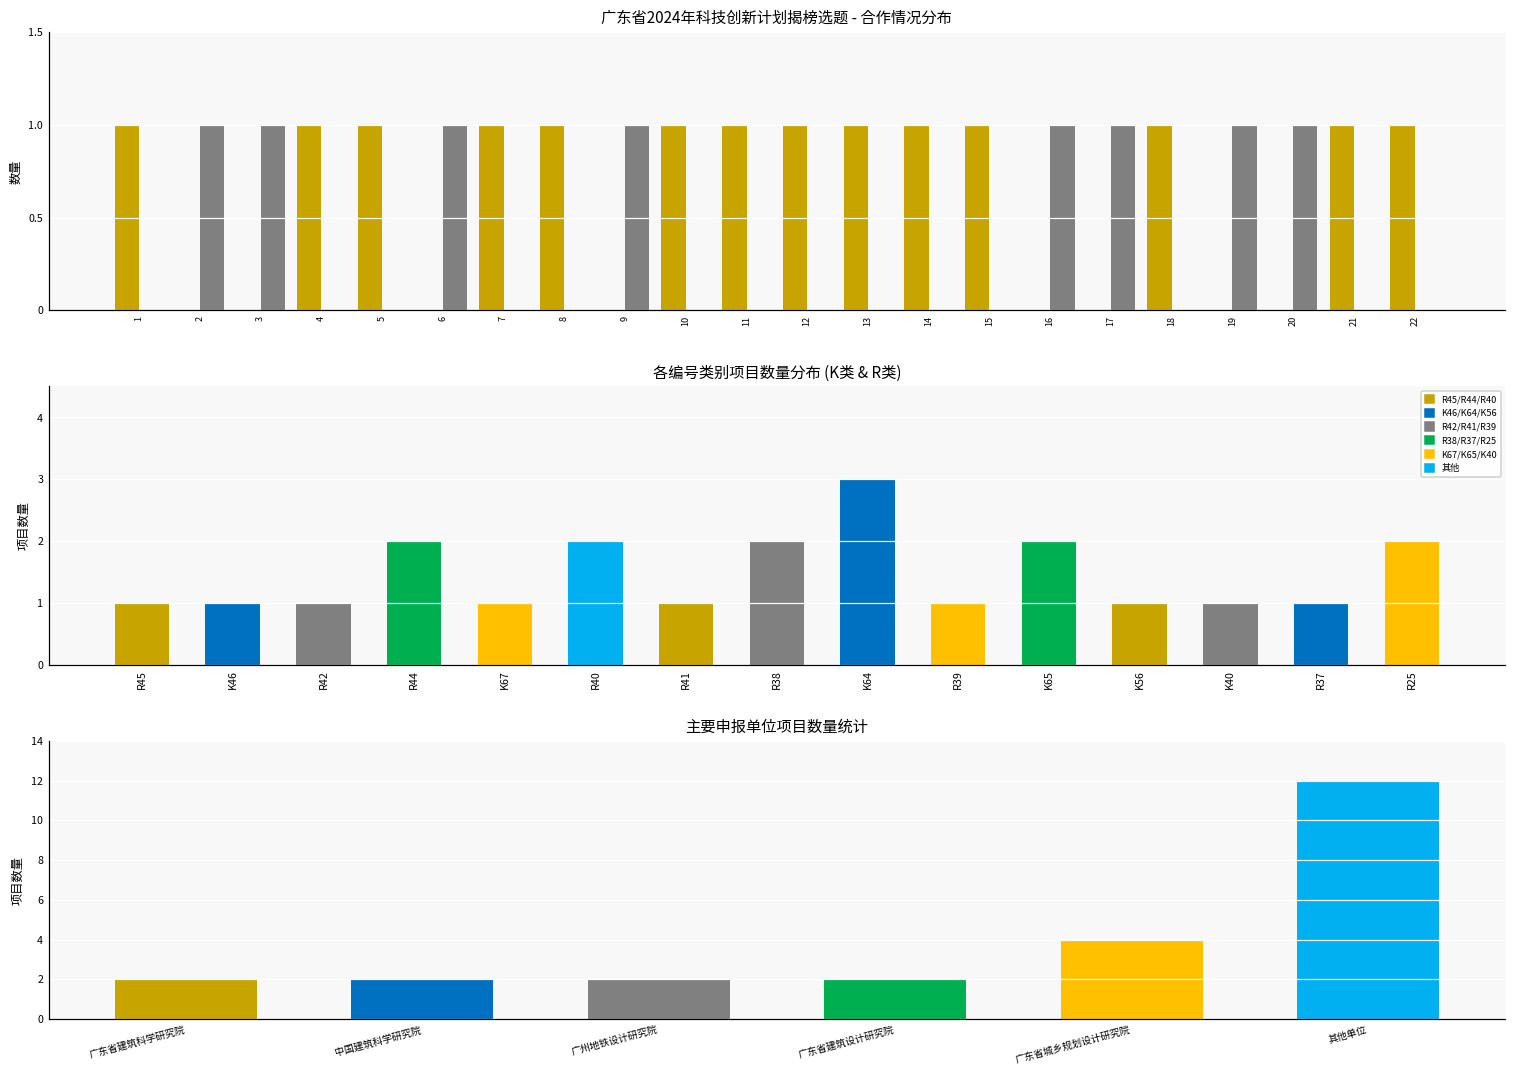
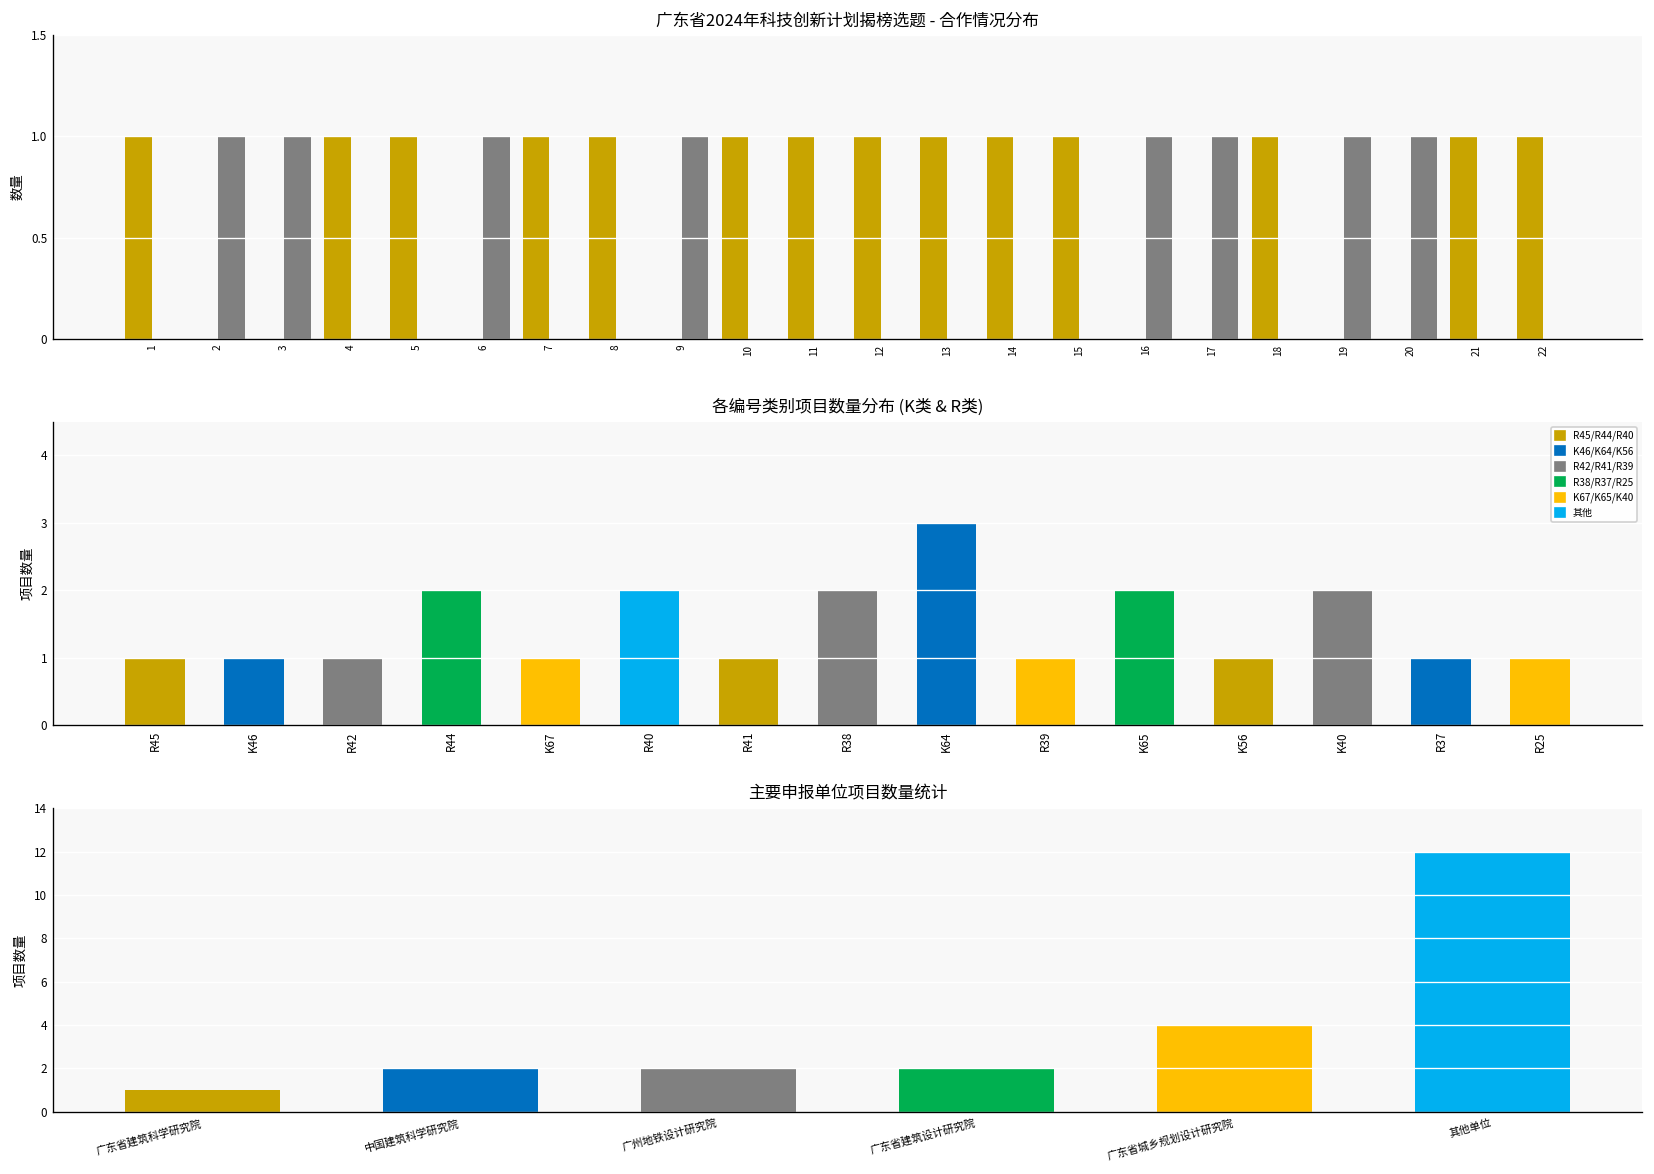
各编号类别项目数量分布 (K类 & R类), K40: 1 -> 2
各编号类别项目数量分布 (K类 & R类), R25: 2 -> 1
主要申报单位项目数量统计, 广东省建筑科学研究院: 2 -> 1
